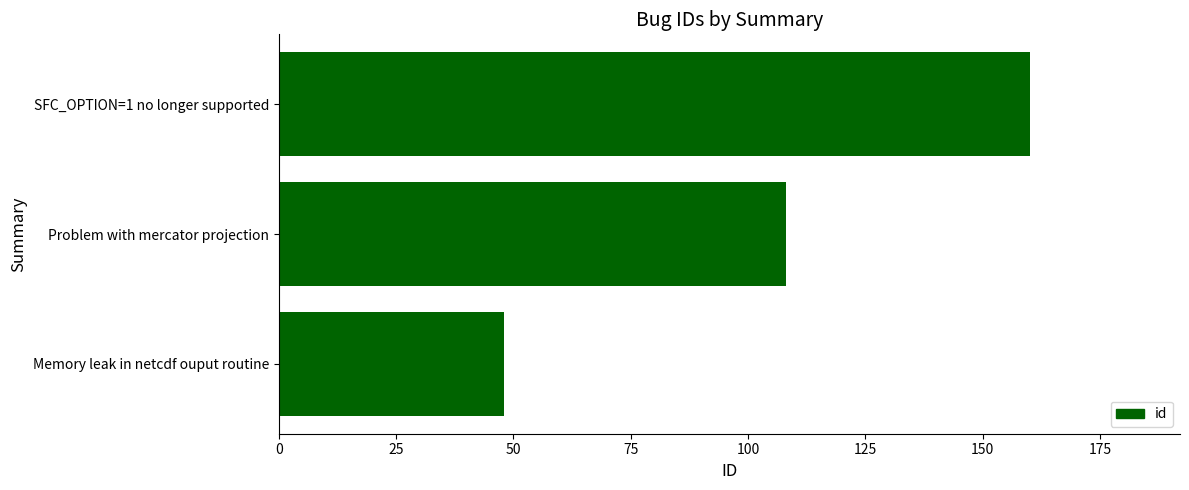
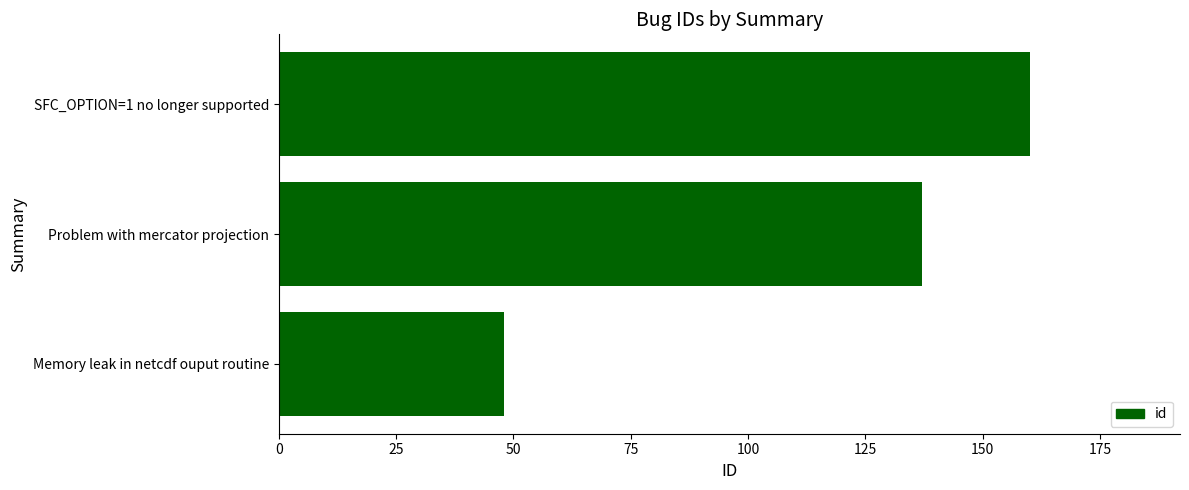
Problem with mercator projection: 108 -> 137
